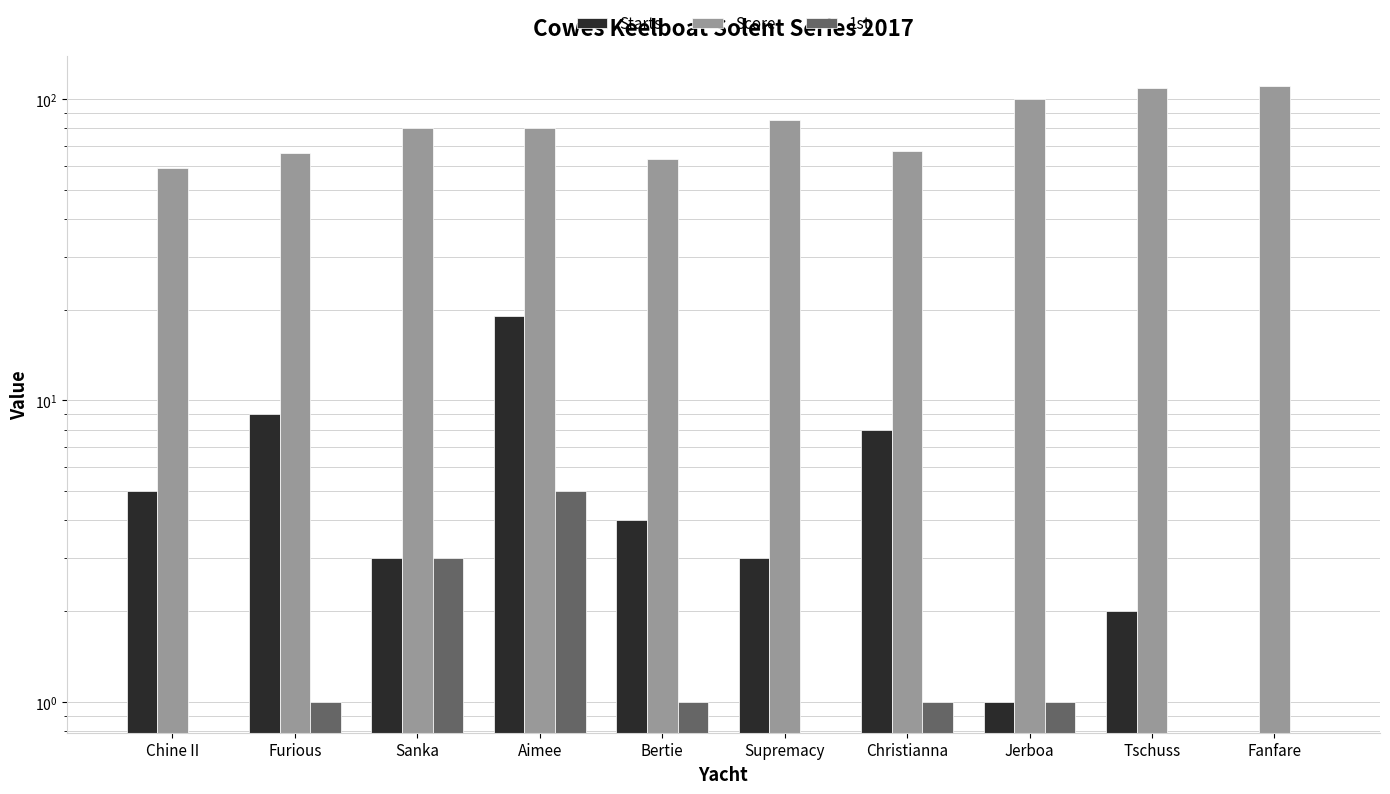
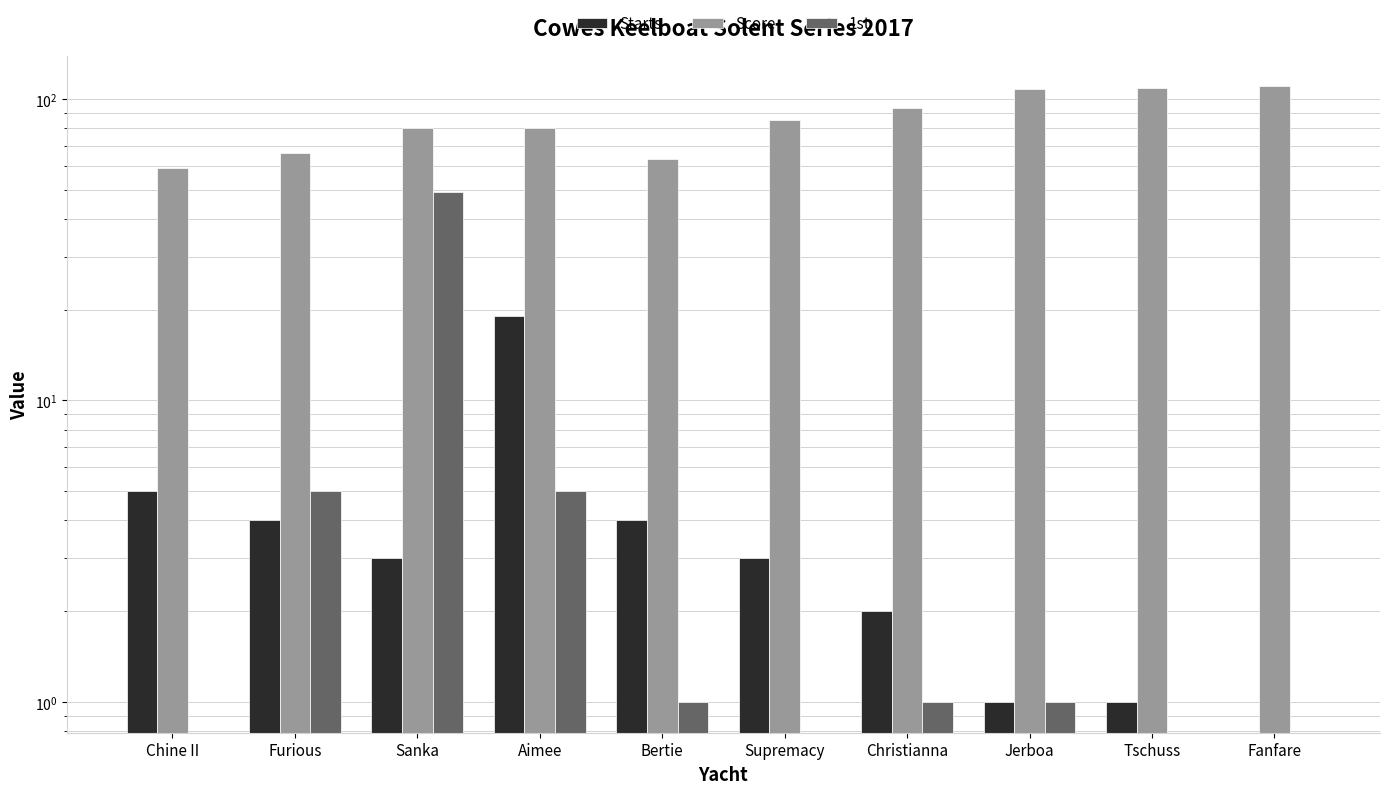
Starts, Furious: 9 -> 4
1st, Furious: 1 -> 5
1st, Sanka: 3 -> 49
Starts, Christianna: 8 -> 2
Score, Christianna: 67 -> 93
Score, Jerboa: 100 -> 108
Starts, Tschuss: 2 -> 1
